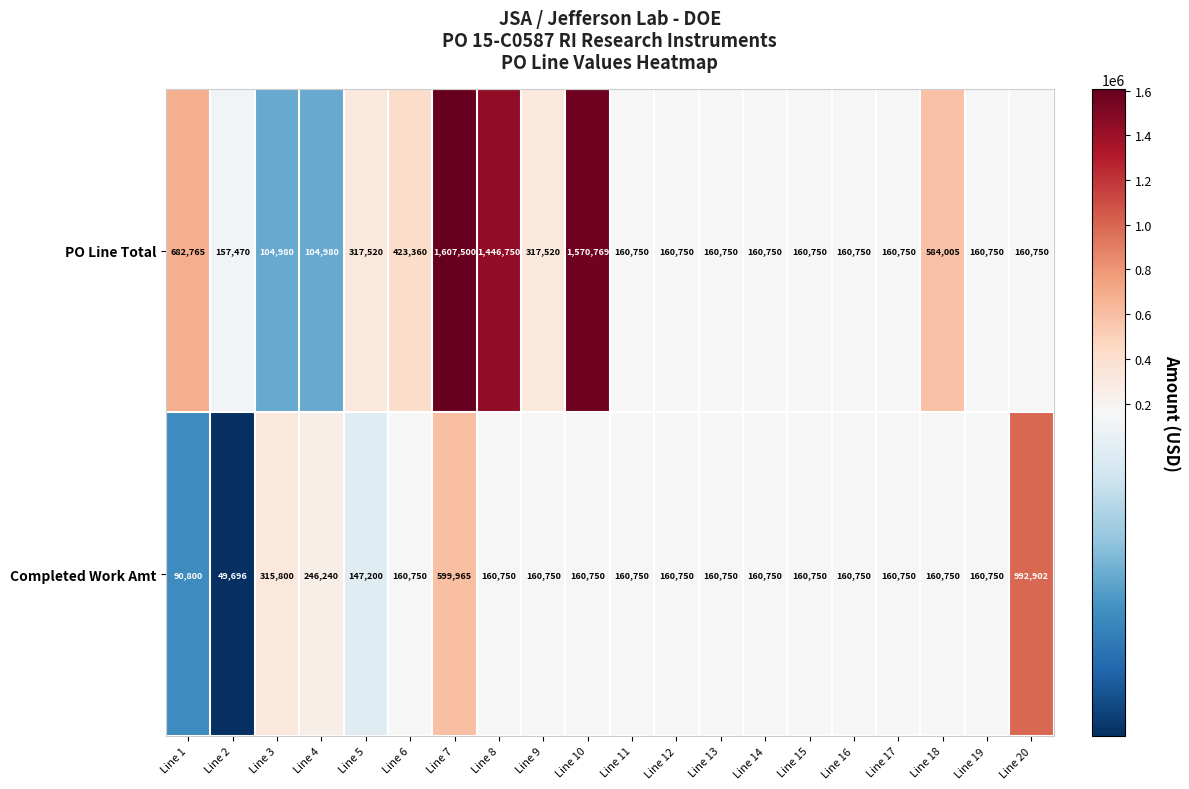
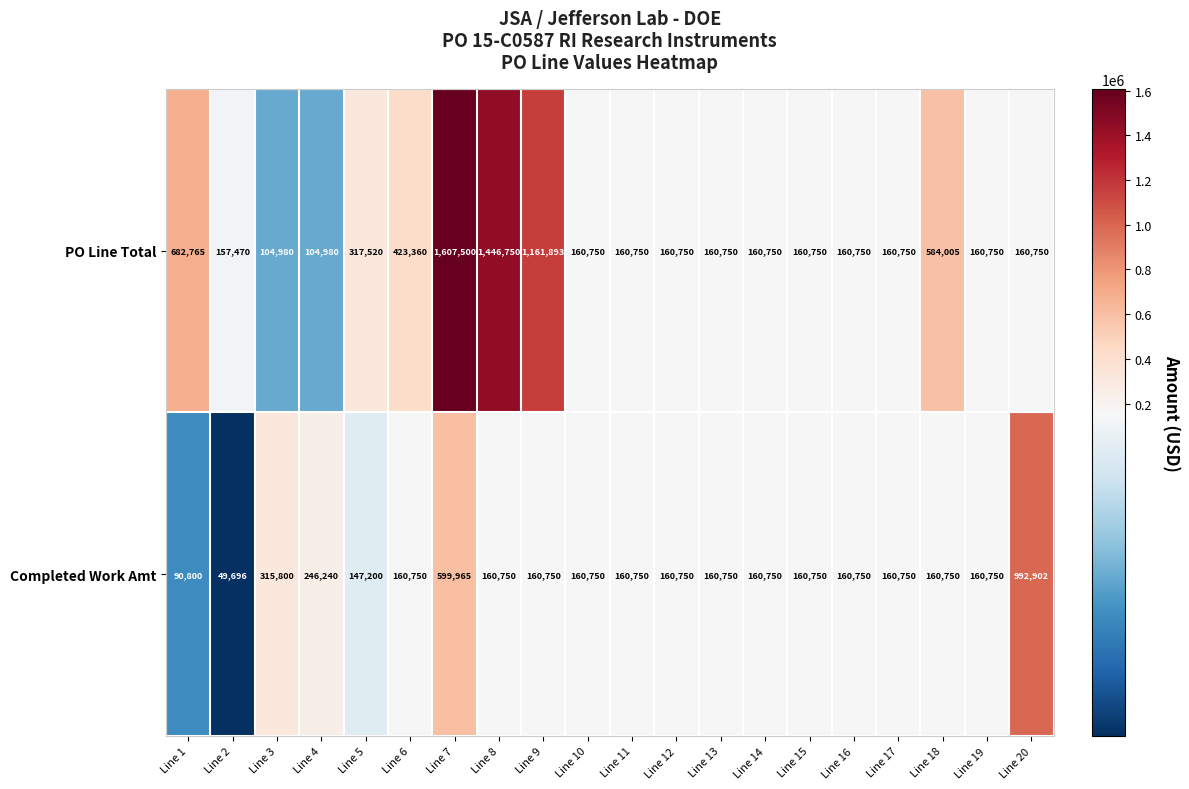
PO Line Total, Line 9: 317,520 -> 1,161,893
PO Line Total, Line 10: 1,570,769 -> 160,750
